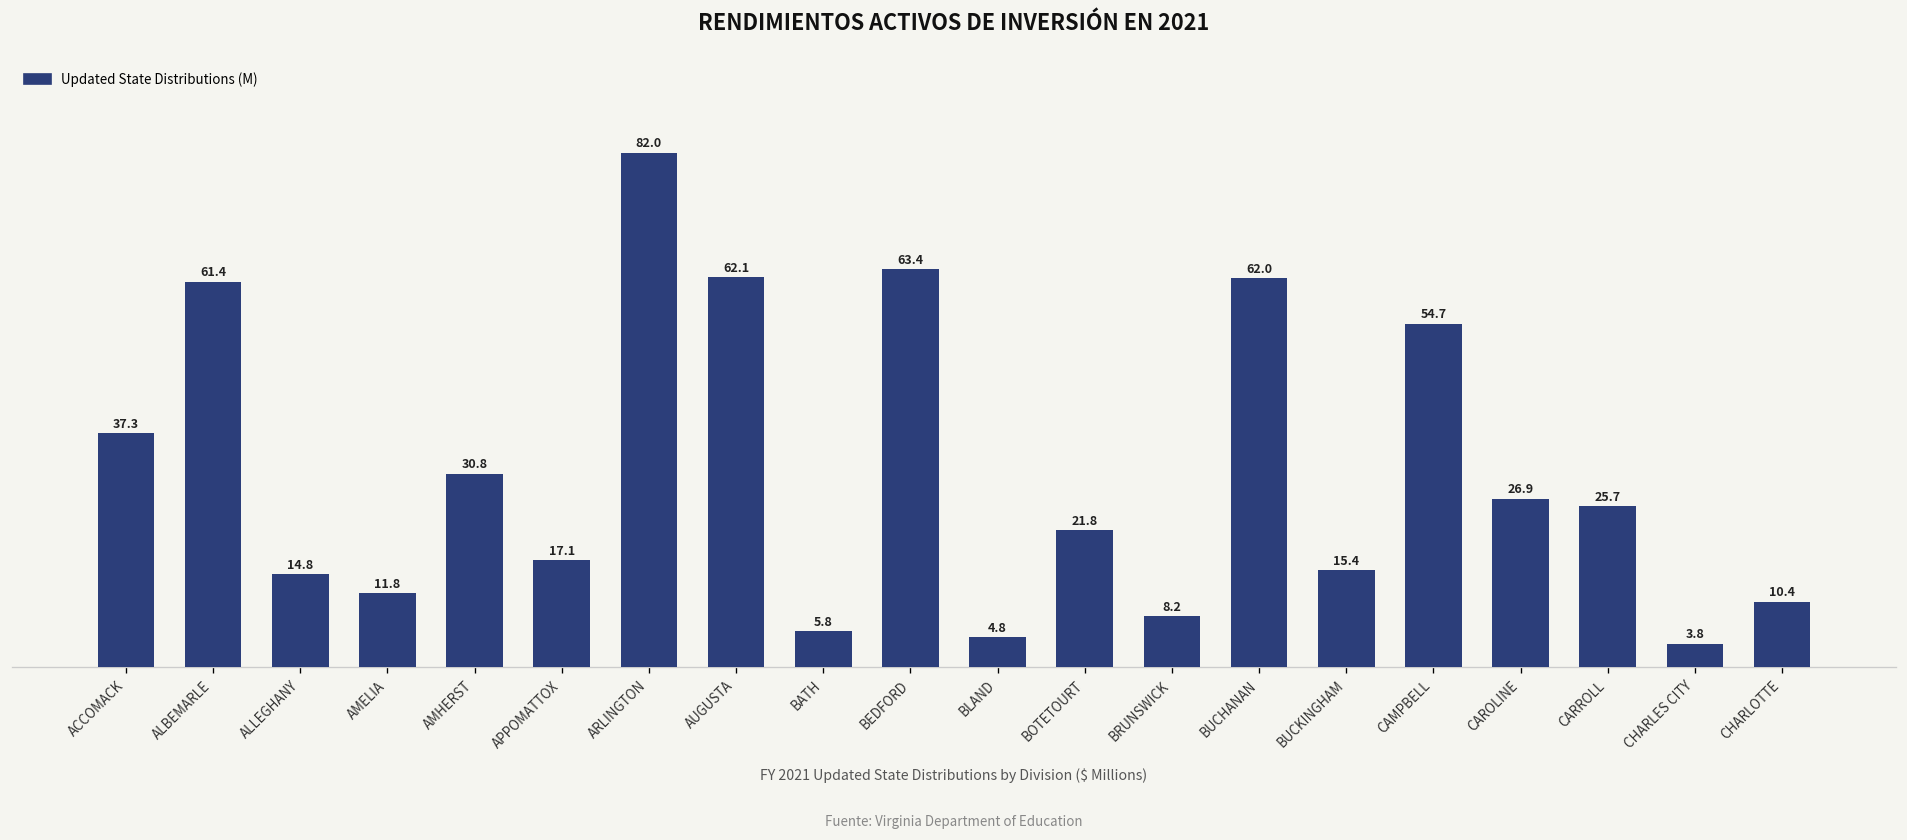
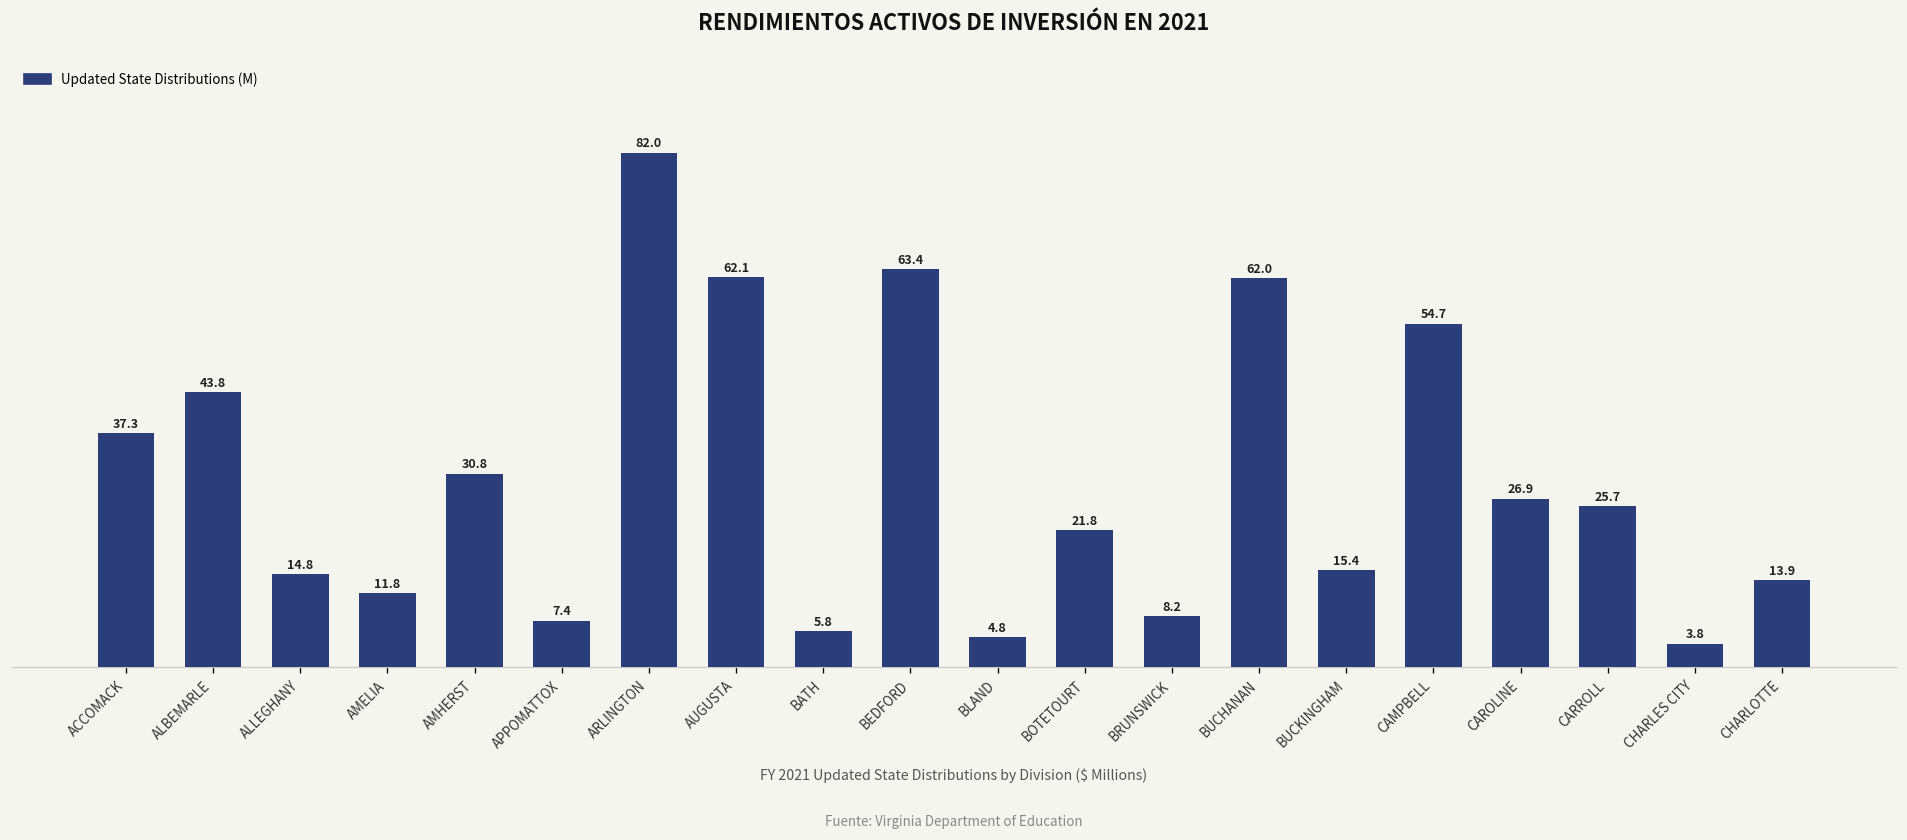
ALBEMARLE: 61.4 -> 43.8
APPOMATTOX: 17.1 -> 7.4
CHARLOTTE: 10.4 -> 13.9
